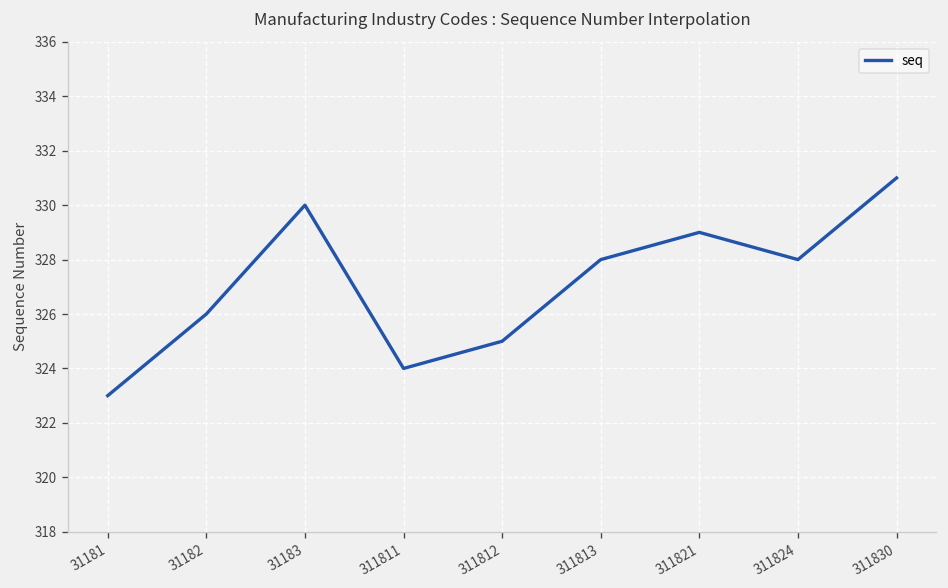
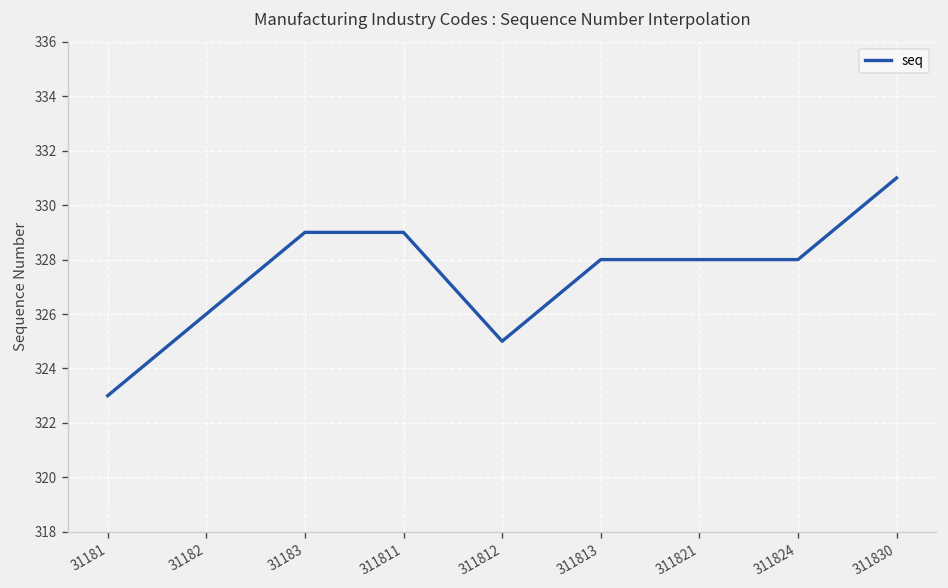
31183: 330 -> 329
311811: 324 -> 329
311821: 329 -> 328
